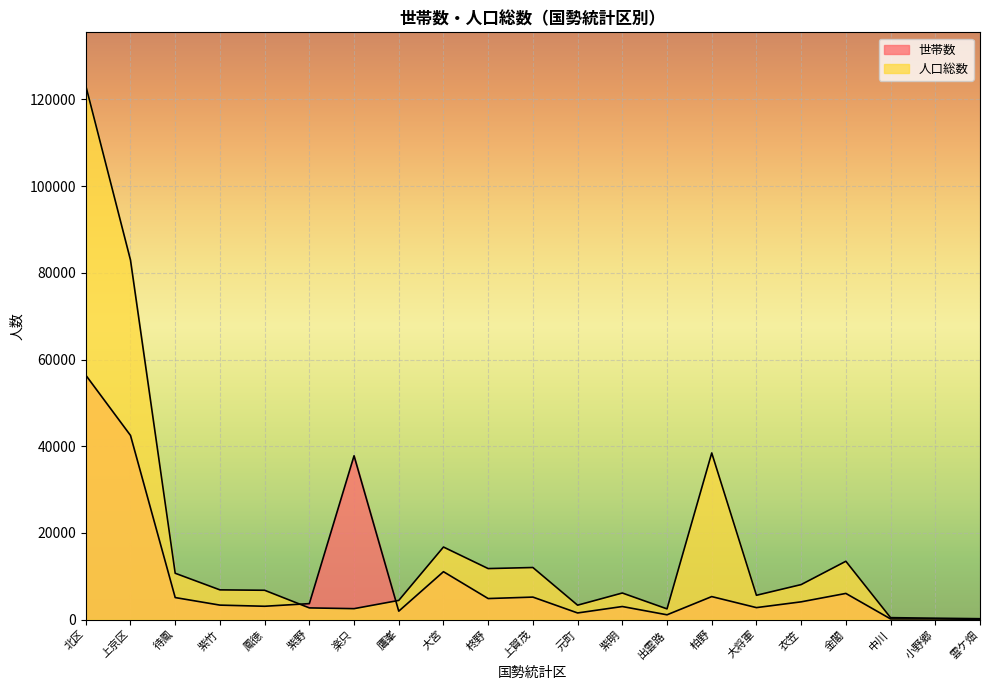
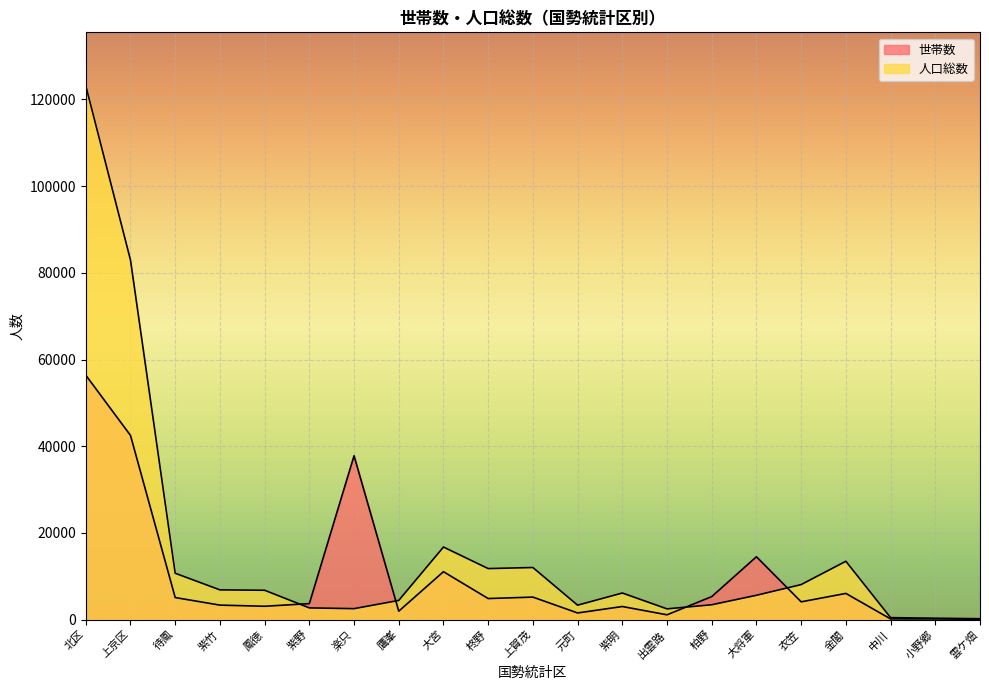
人口総数, 柏野: 38000 -> 3000
世帯数, 大将軍: 3000 -> 14000
